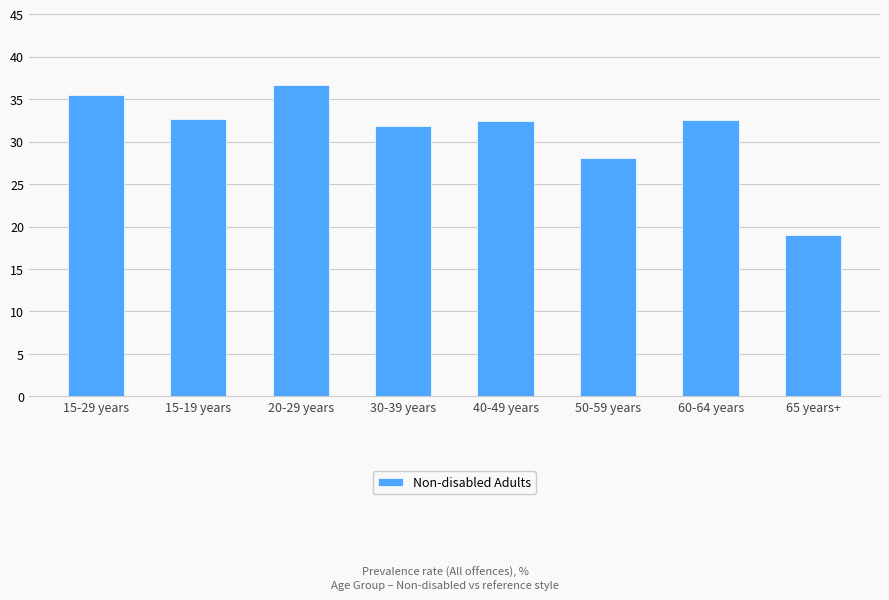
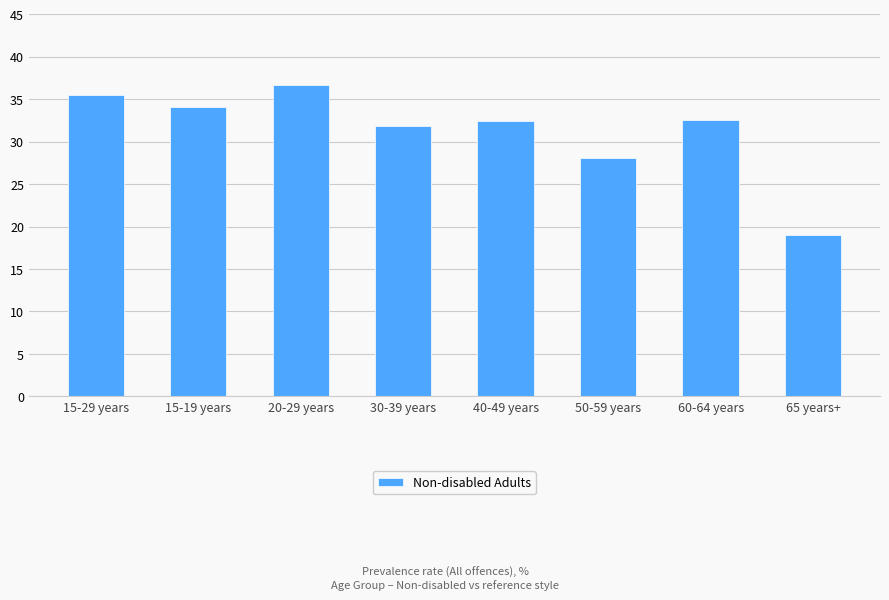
15-19 years: 33 -> 34
